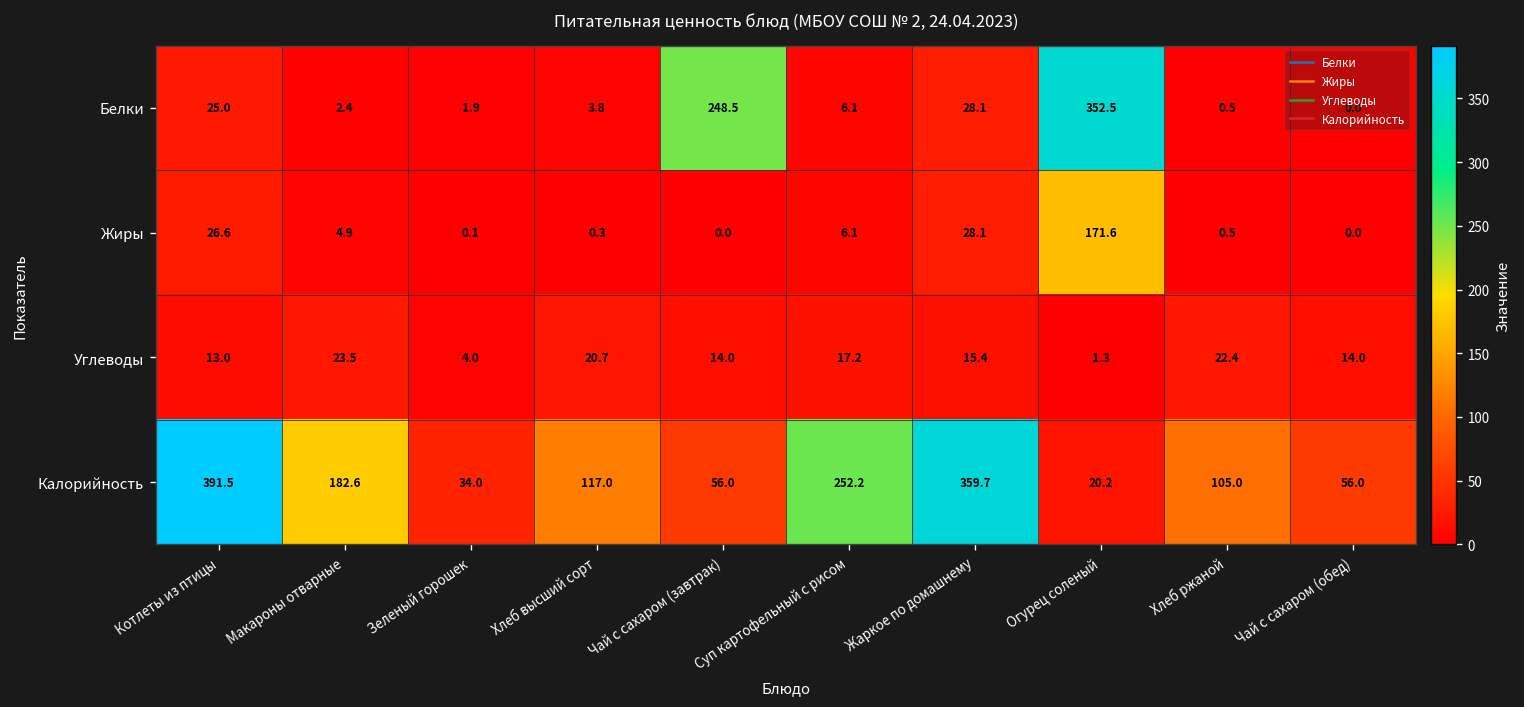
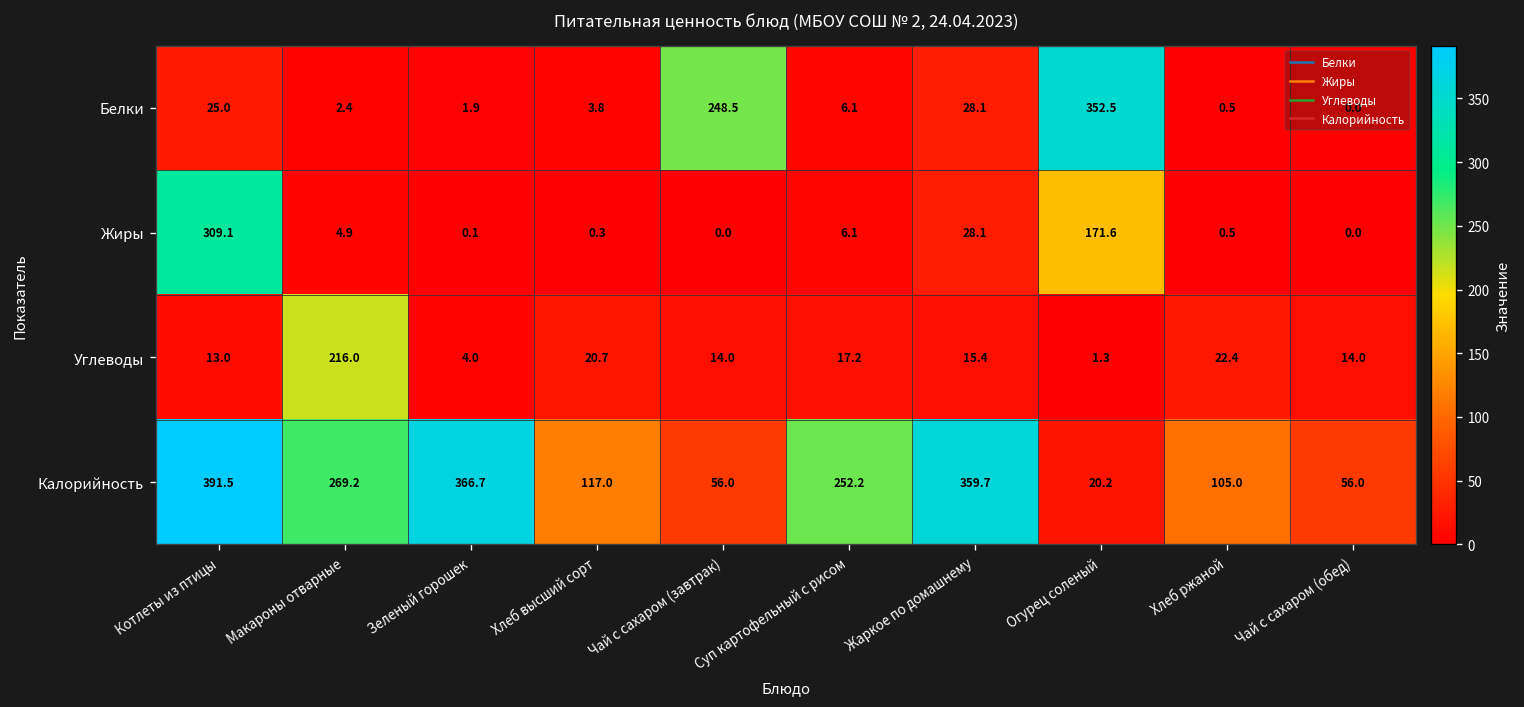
Жиры, Котлеты из птицы: 26.6 -> 309.1
Углеводы, Макароны отварные: 23.5 -> 216.0
Калорийность, Макароны отварные: 182.6 -> 269.2
Калорийность, Зеленый горошек: 34.0 -> 366.7
